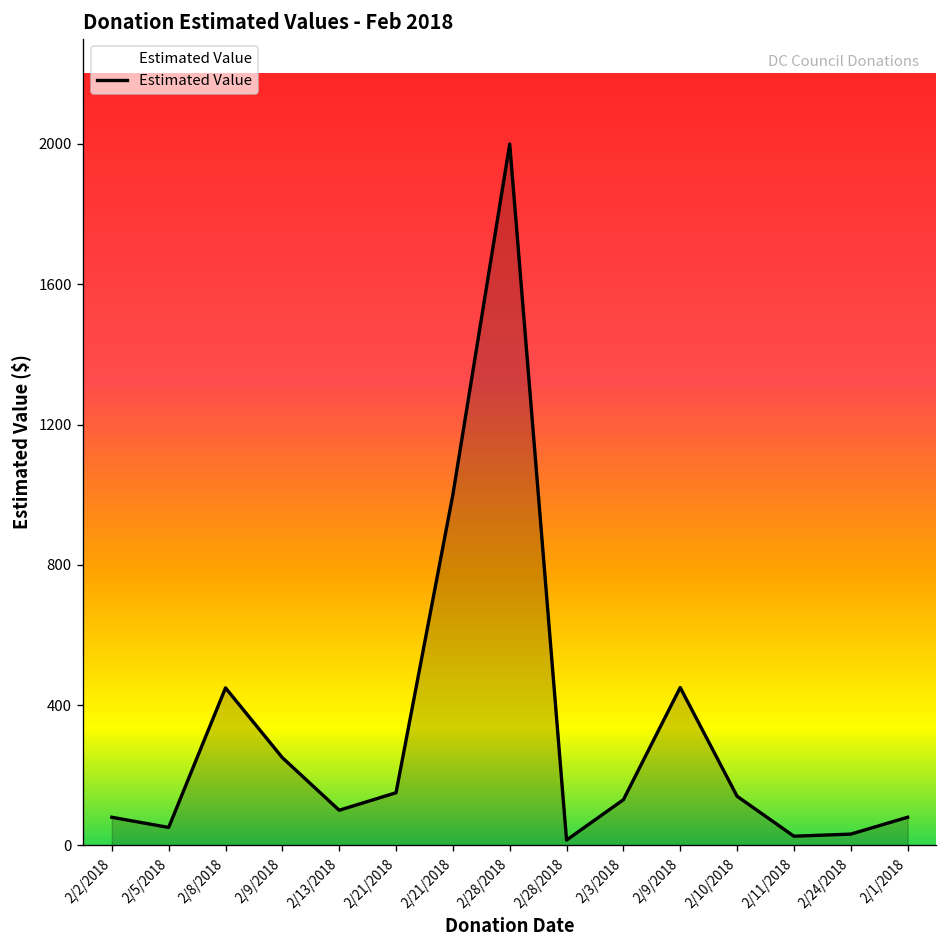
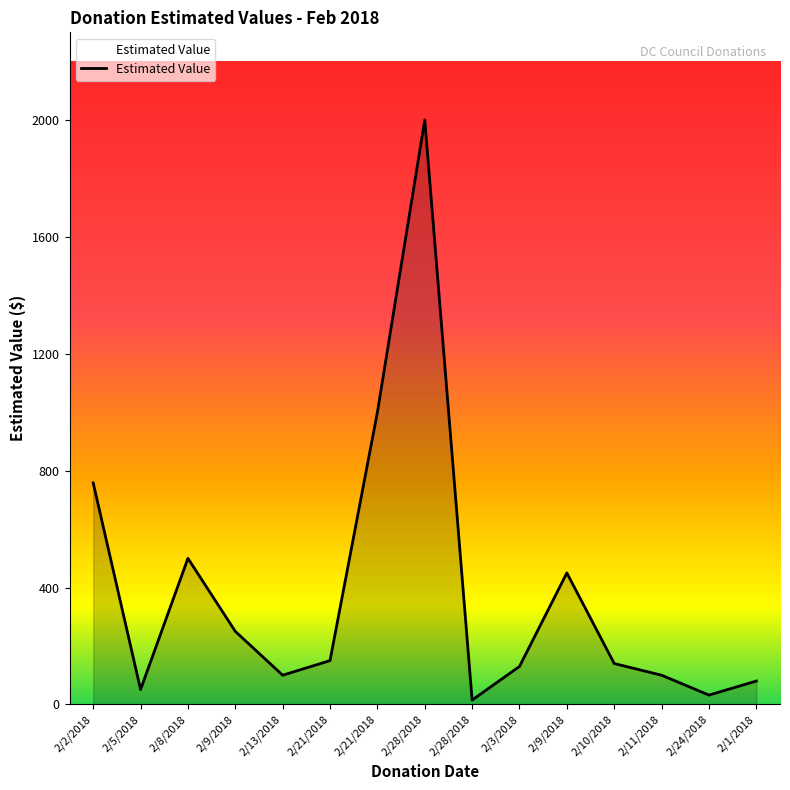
2/2/2018: 80 -> 760
2/8/2018: 450 -> 500
2/11/2018: 30 -> 100
